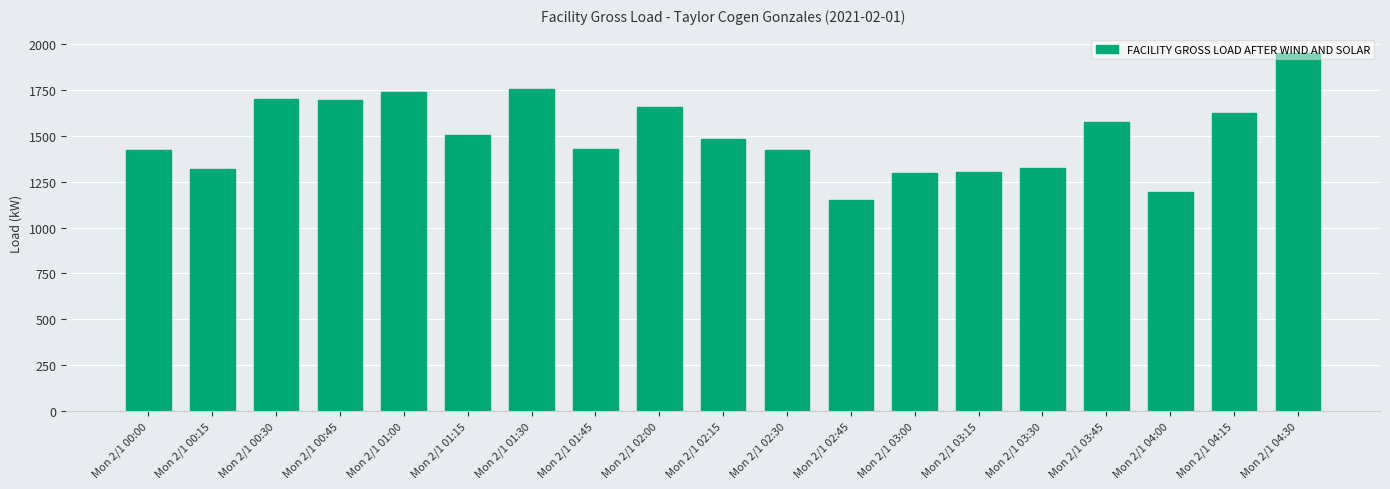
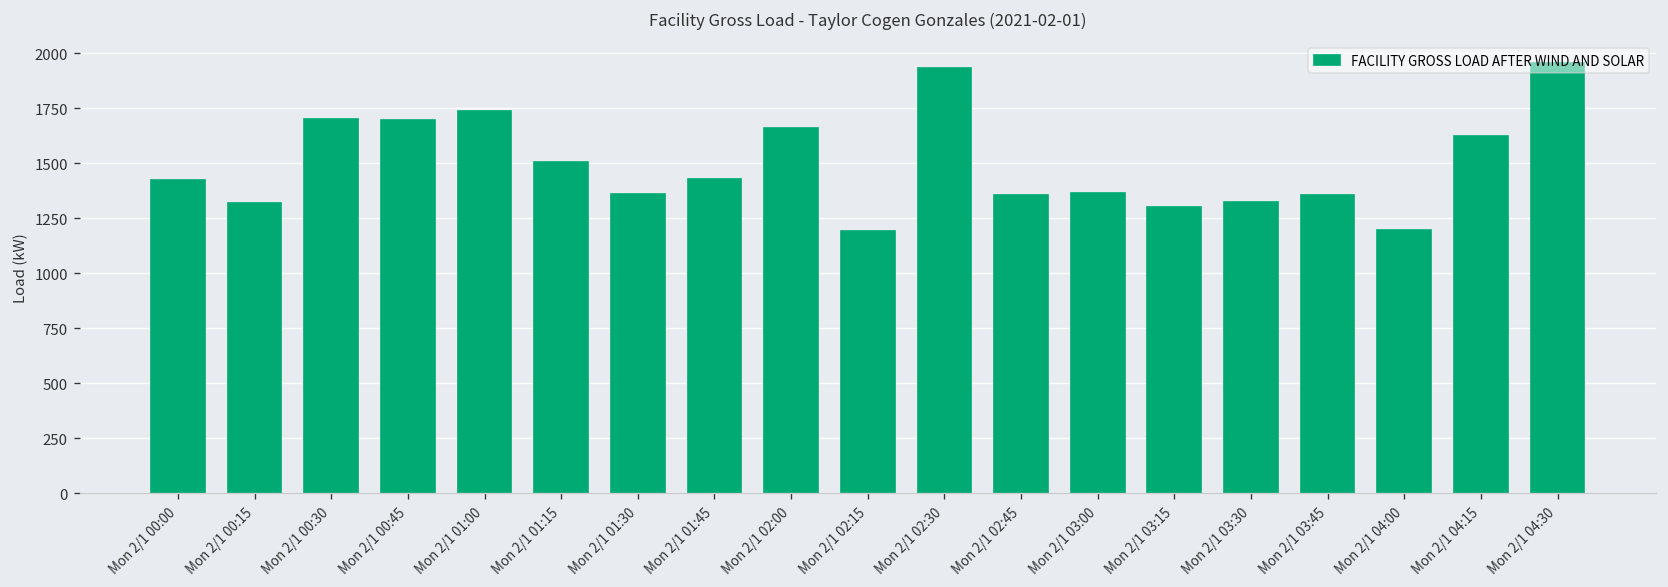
Mon 2/1 01:30: 1760 -> 1360
Mon 2/1 02:15: 1480 -> 1190
Mon 2/1 02:30: 1430 -> 1940
Mon 2/1 02:45: 1150 -> 1350
Mon 2/1 03:00: 1300 -> 1370
Mon 2/1 03:45: 1580 -> 1350
